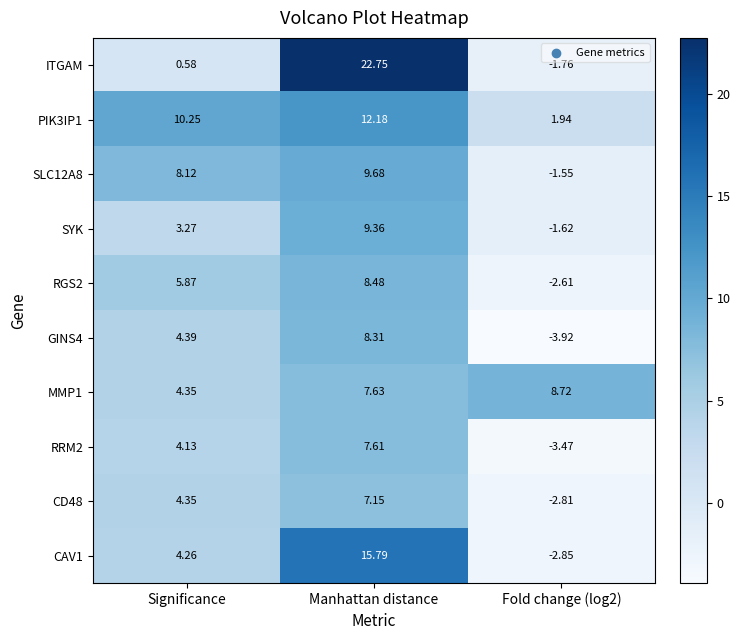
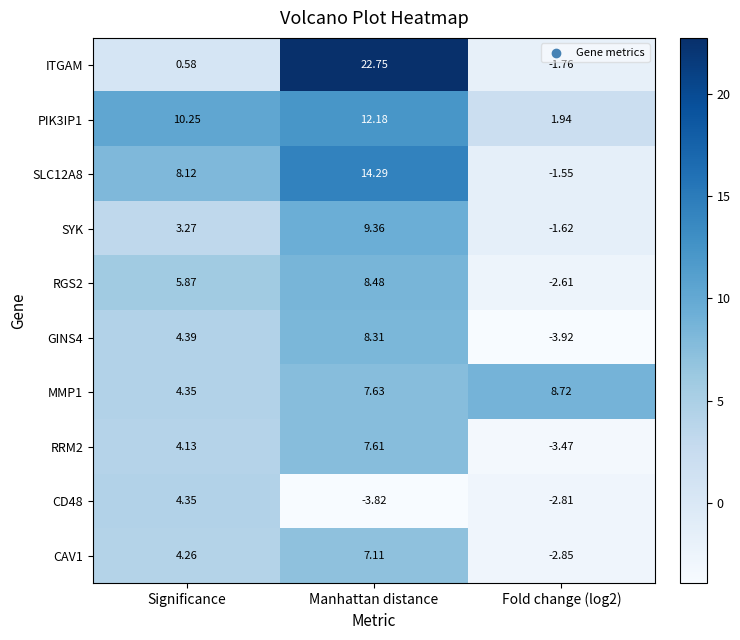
SLC12A8, Manhattan distance: 9.68 -> 14.29
CD48, Manhattan distance: 7.15 -> -3.82
CAV1, Manhattan distance: 15.79 -> 7.11
